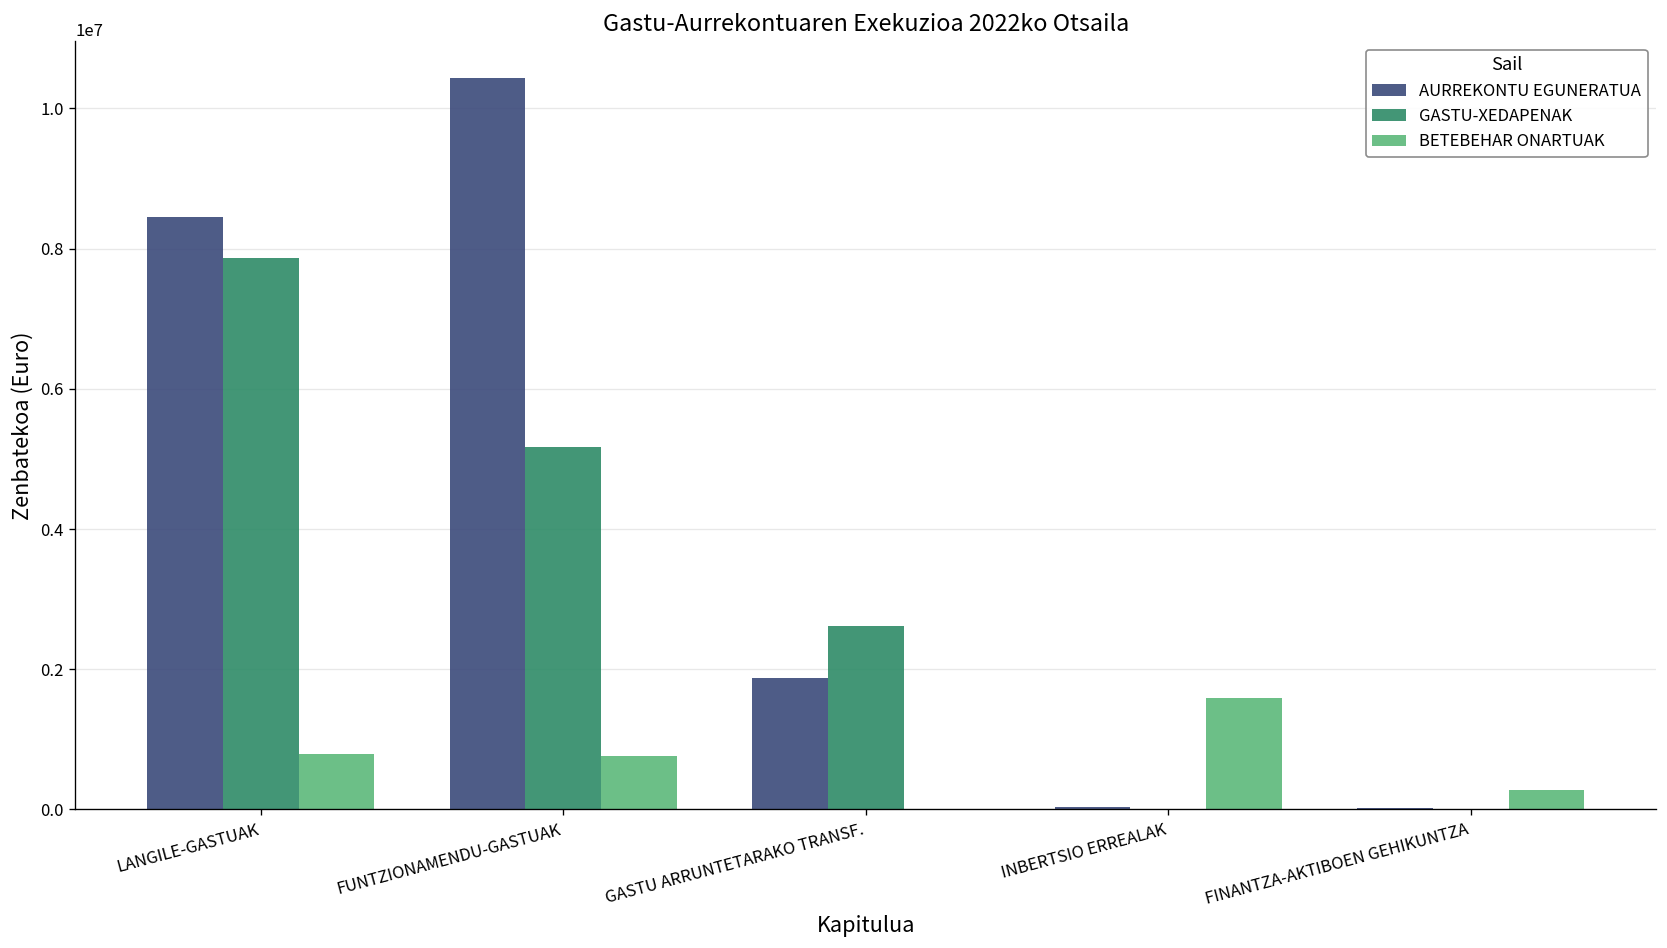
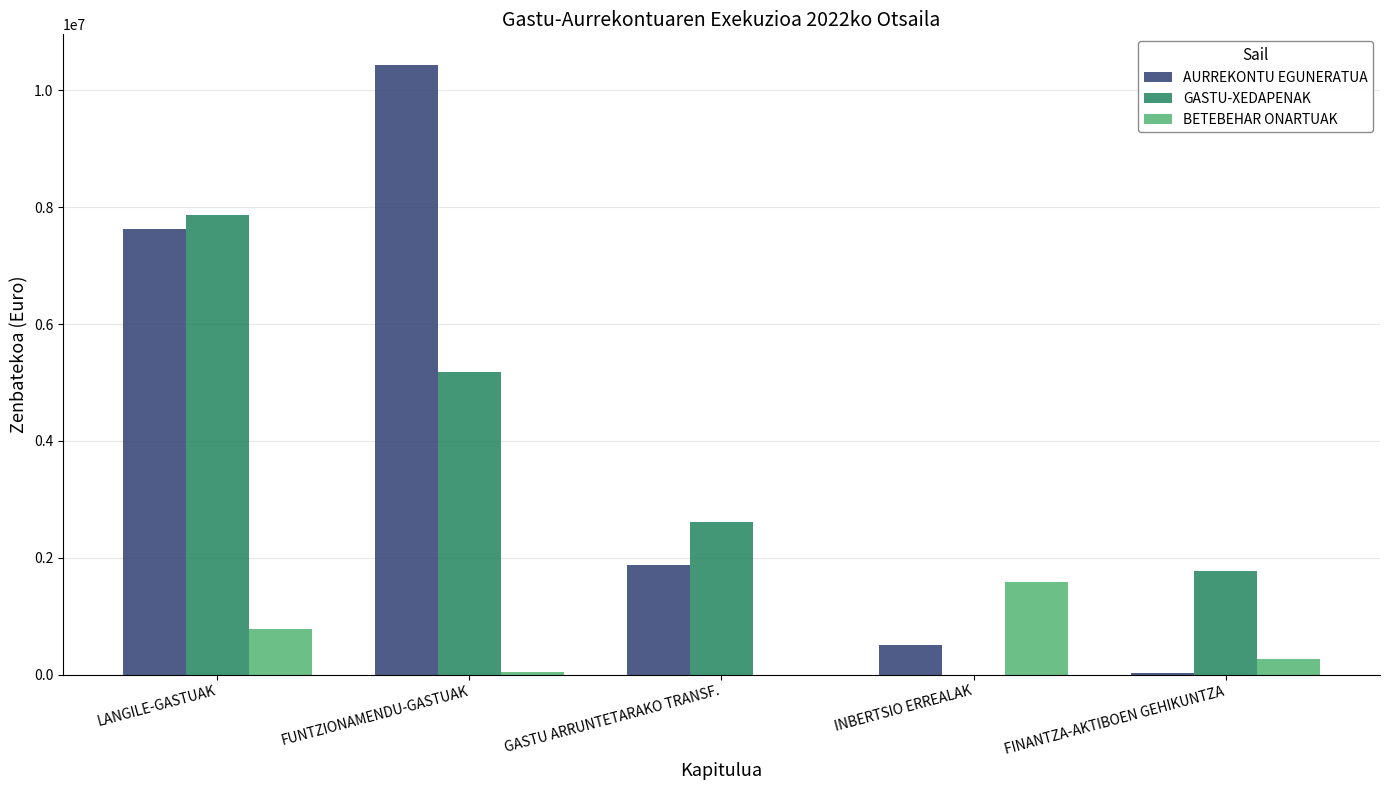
AURREKONTU EGUNERATUA, LANGILE-GASTUAK: 8500000 -> 7600000
BETEBEHAR ONARTUAK, FUNTZIONAMENDU-GASTUAK: 800000 -> 0
AURREKONTU EGUNERATUA, INBERTSIO ERREALAK: 0 -> 500000
GASTU-XEDAPENAK, FINANTZA-AKTIBOEN GEHIKUNTZA: 0 -> 1800000
